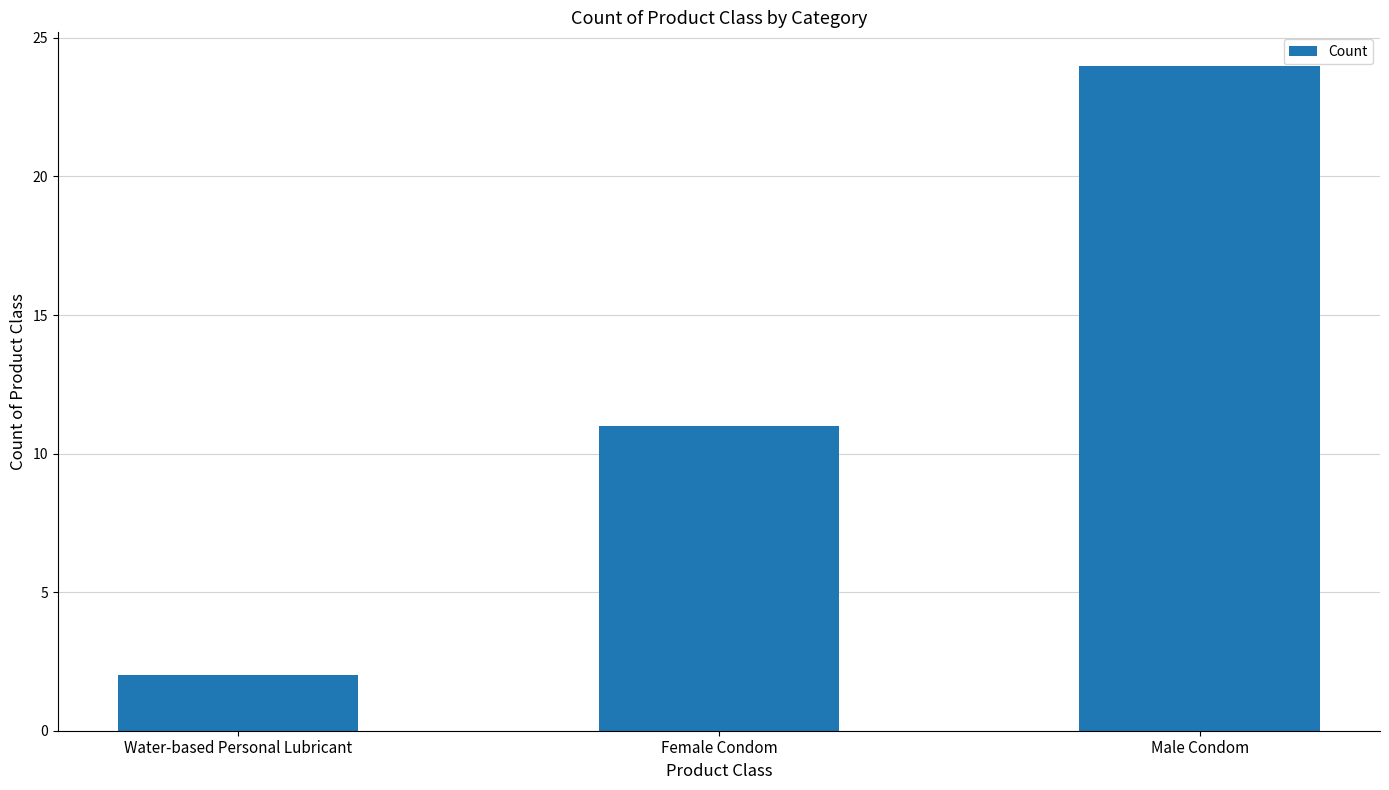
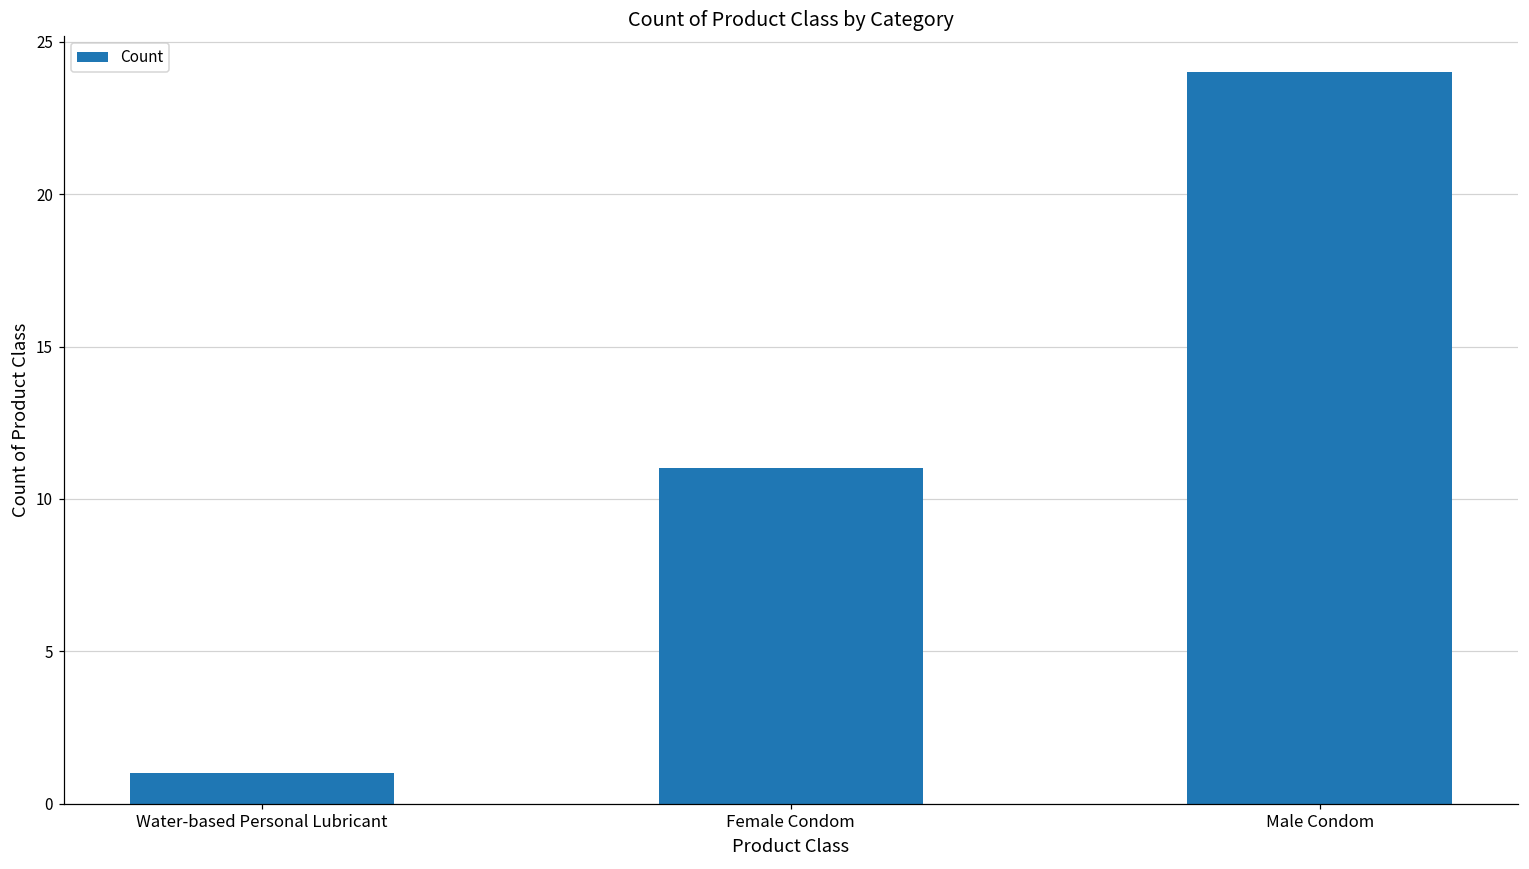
Water-based Personal Lubricant: 2 -> 1
